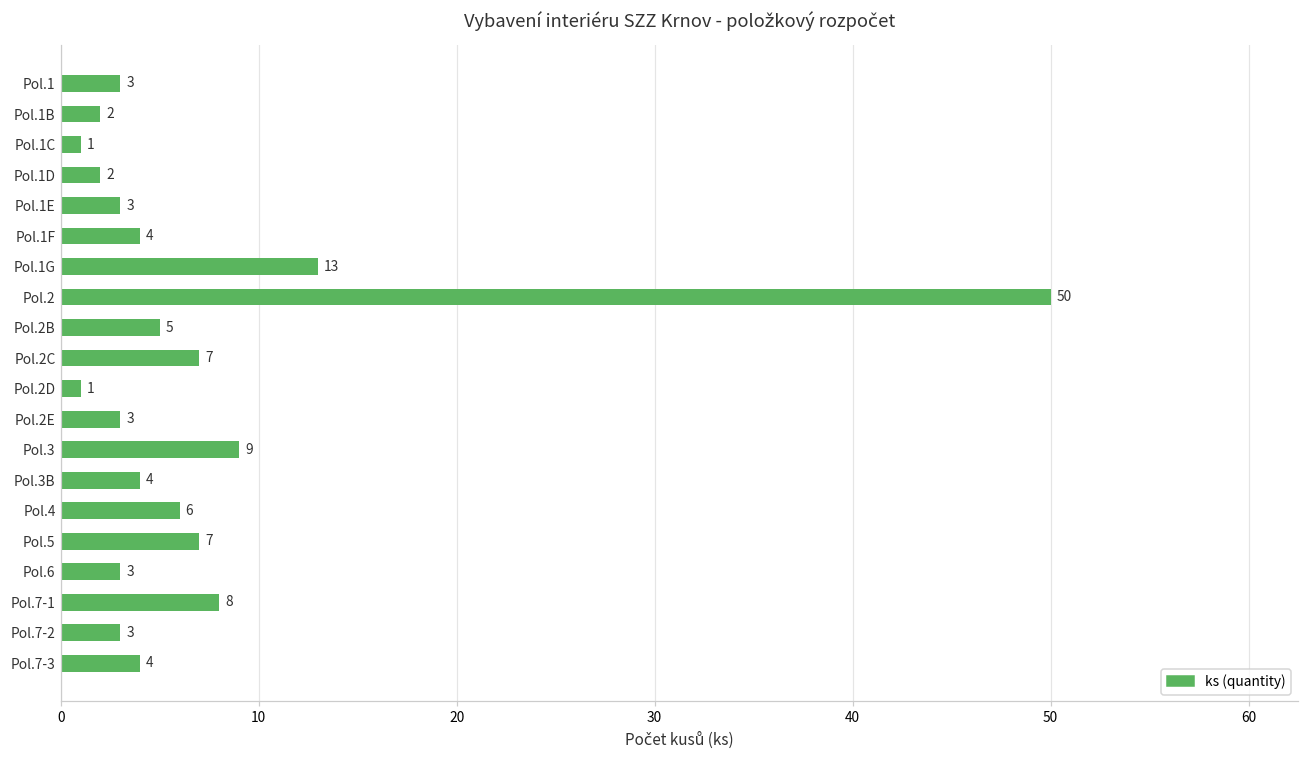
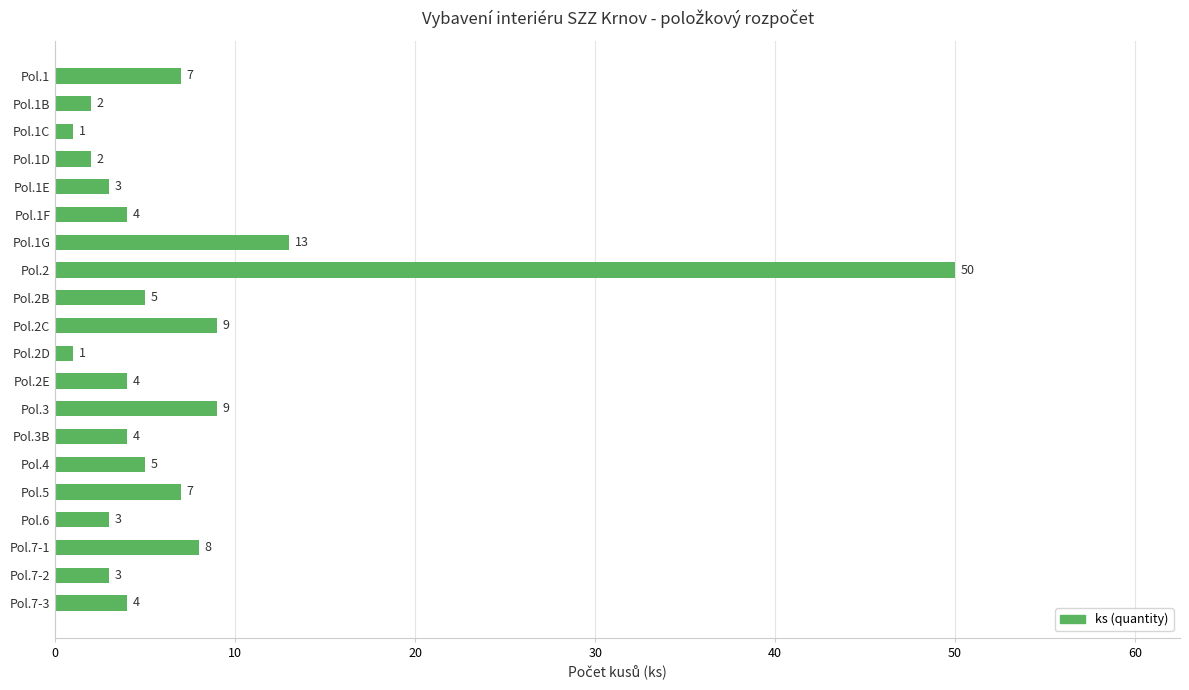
Pol.1: 3 -> 7
Pol.2C: 7 -> 9
Pol.2E: 3 -> 4
Pol.4: 6 -> 5
